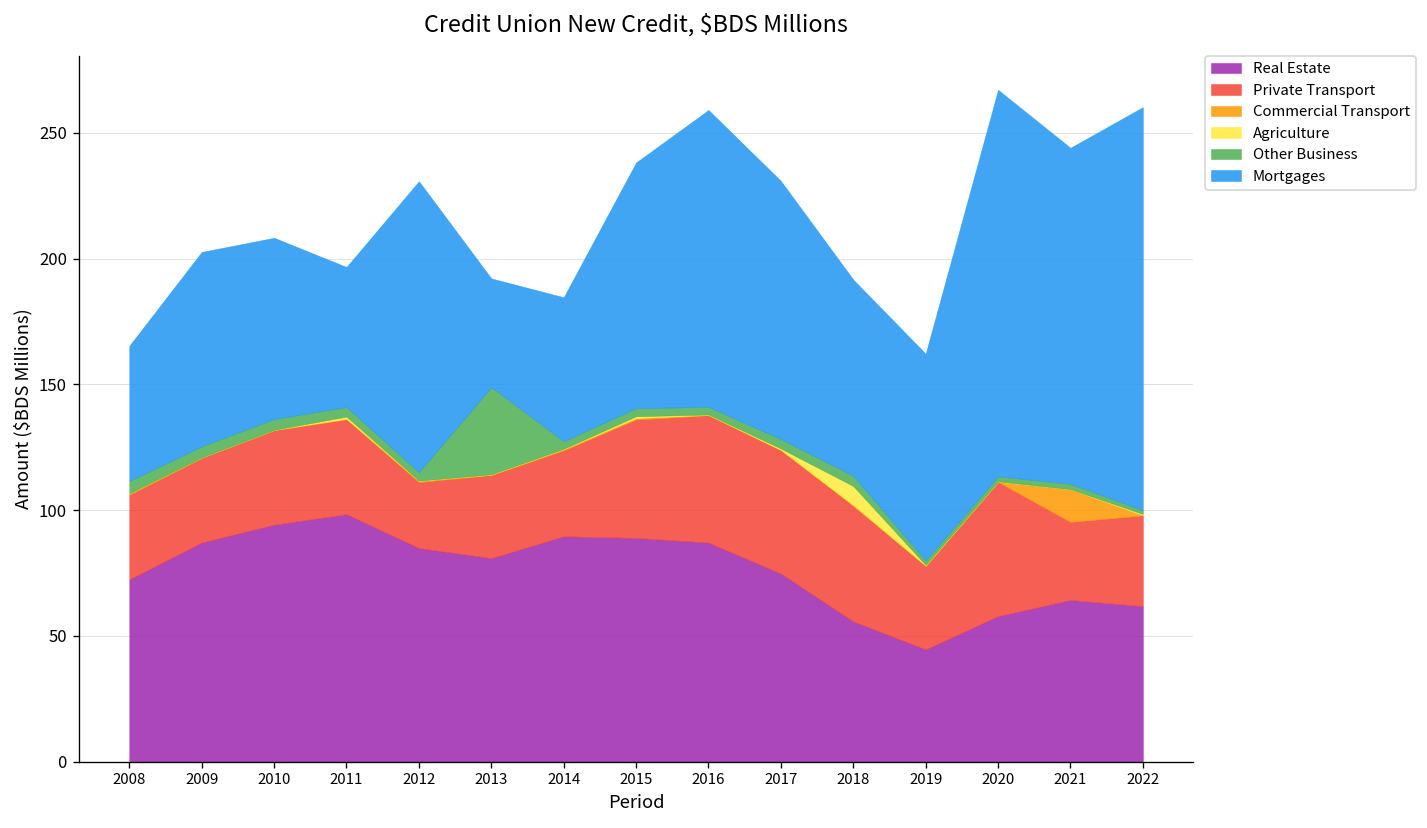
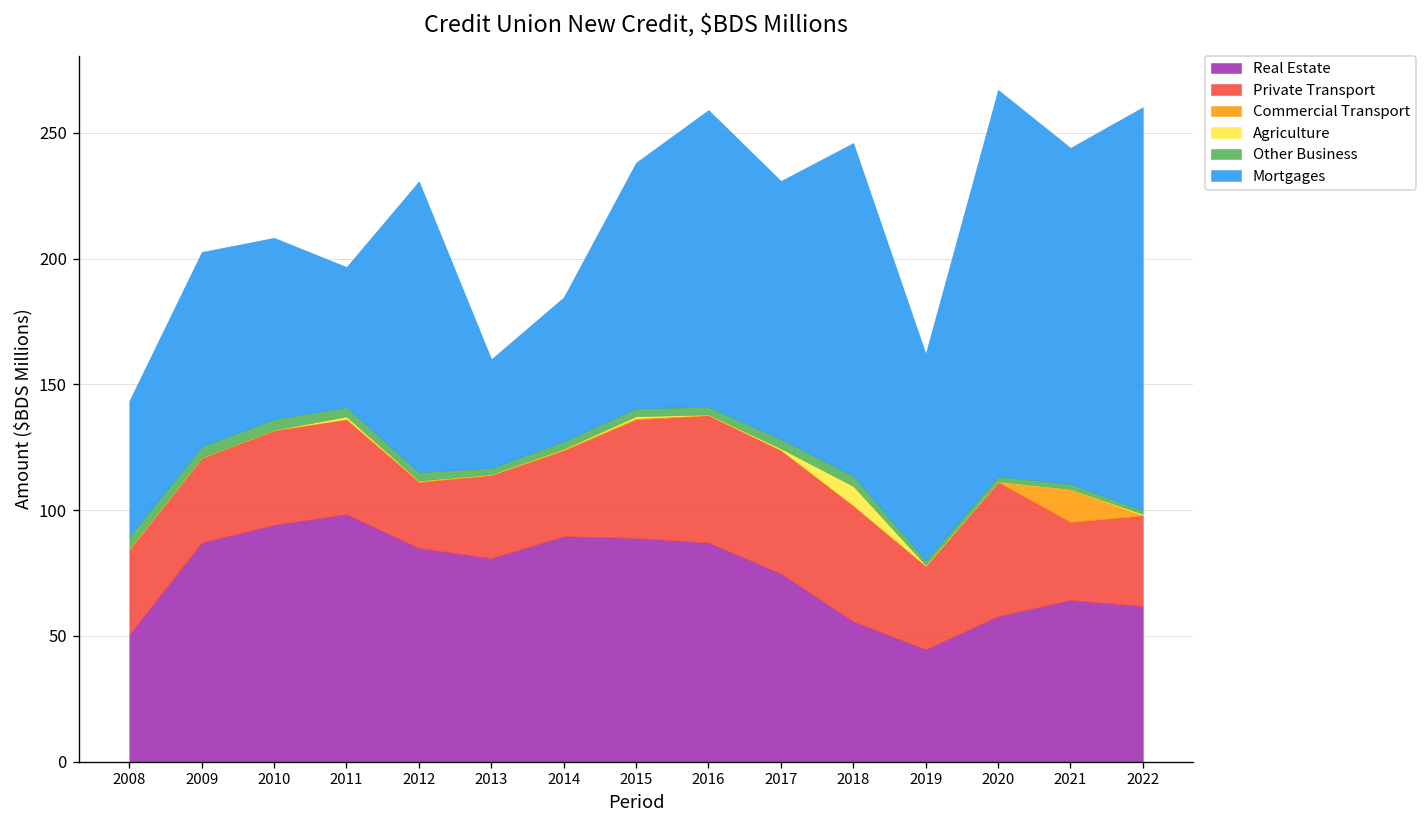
Real Estate, 2008: 72 -> 51
Other Business, 2013: 35 -> 3
Mortgages, 2018: 78 -> 132
